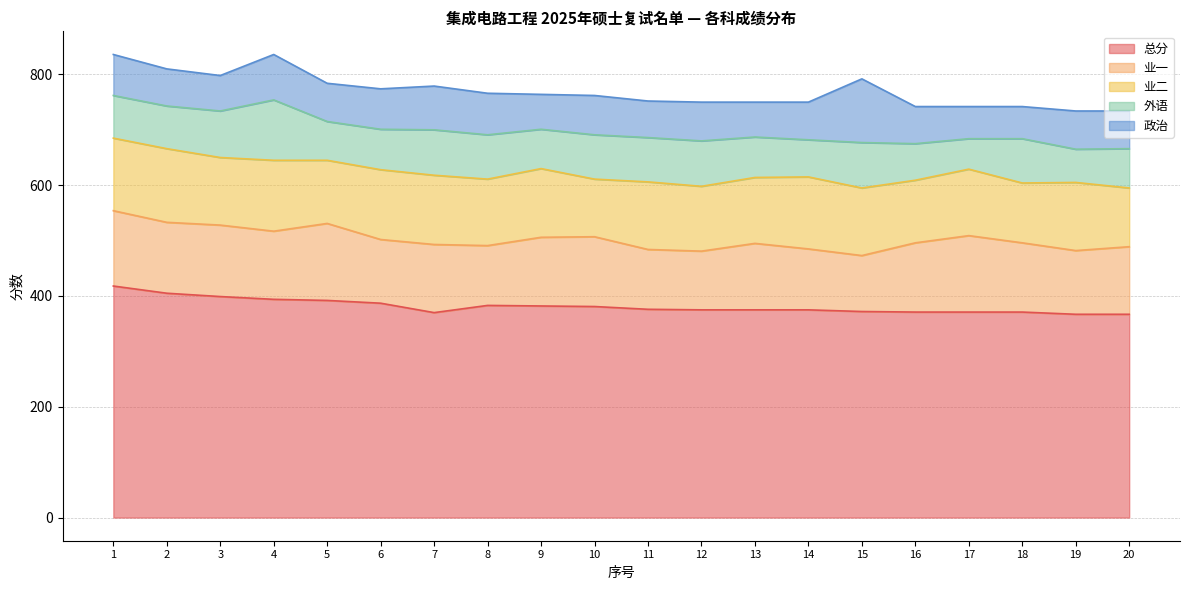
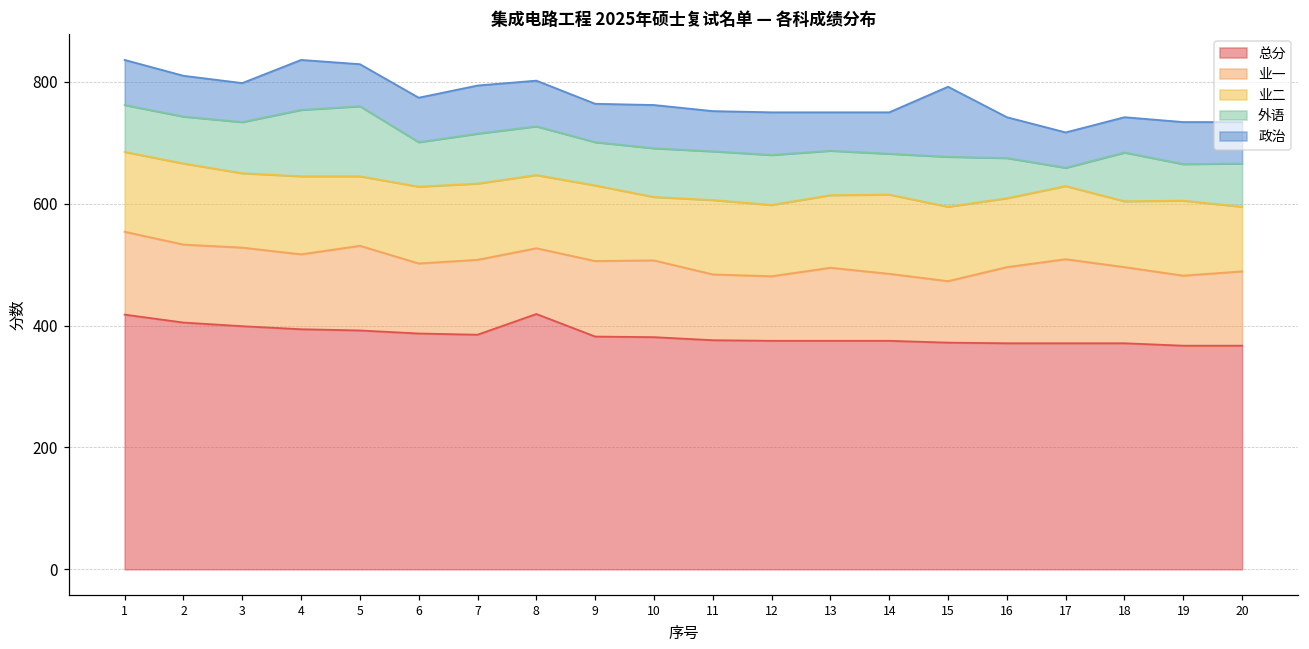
外语, 5: 70 -> 120
总分, 7: 370 -> 390
总分, 8: 380 -> 420
外语, 17: 60 -> 30
